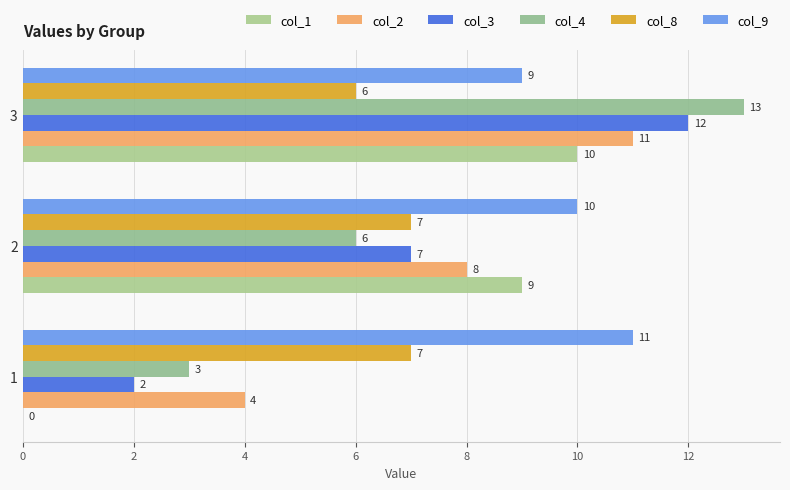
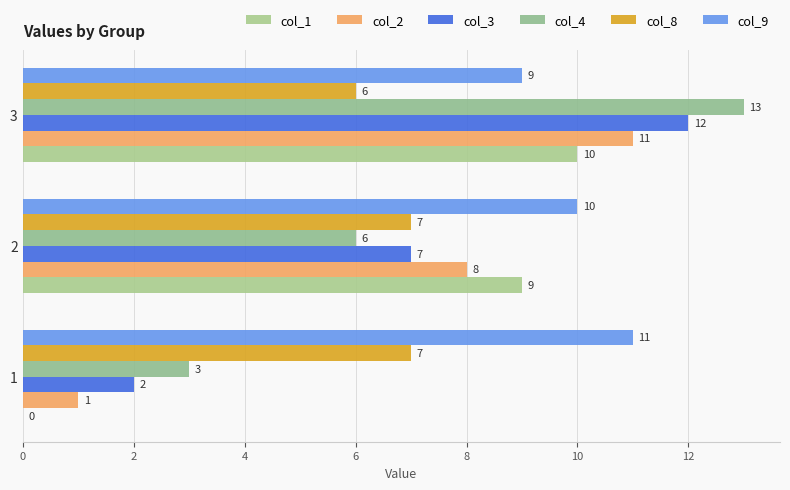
col_2, 1: 4 -> 1
